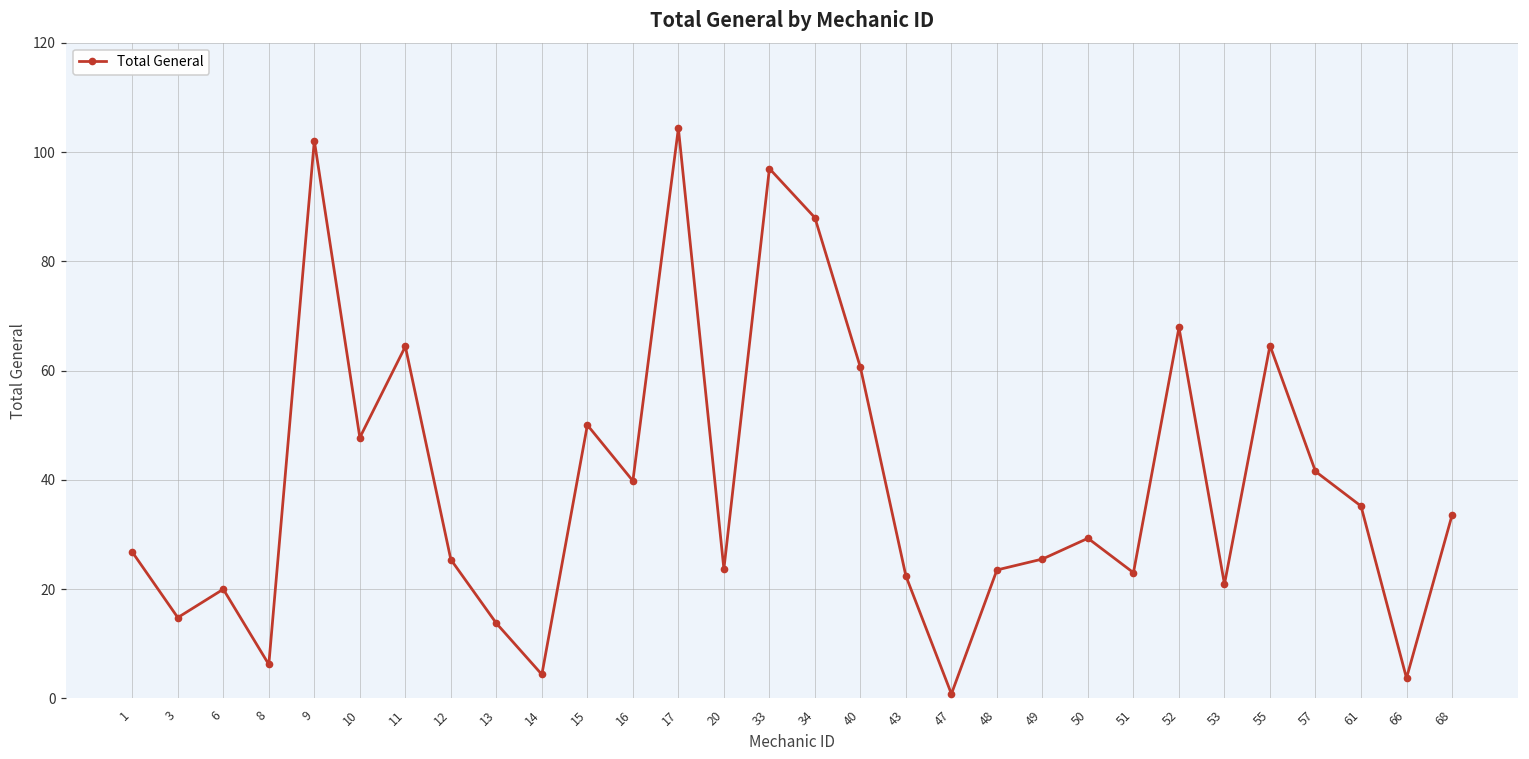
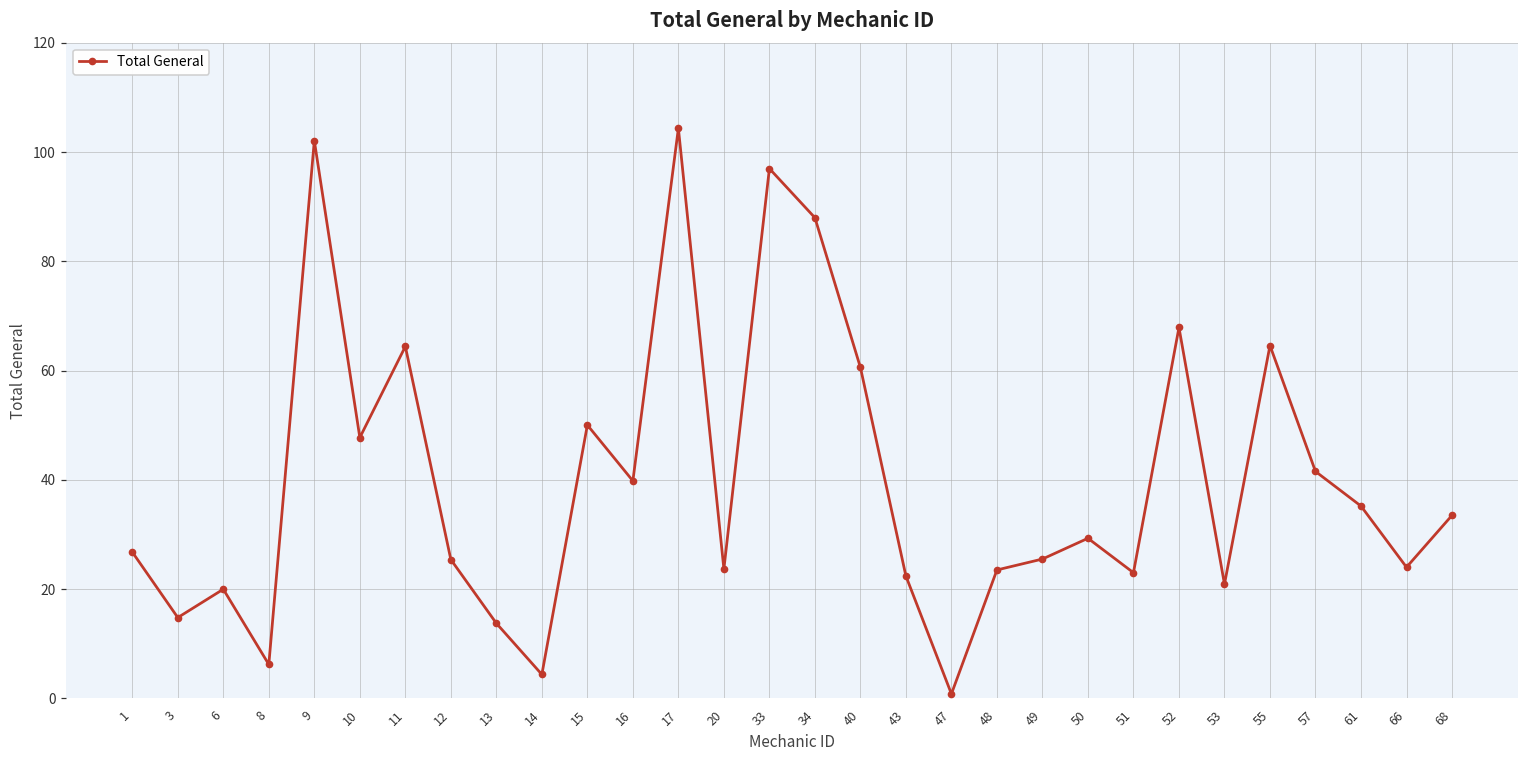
66: 4 -> 24
